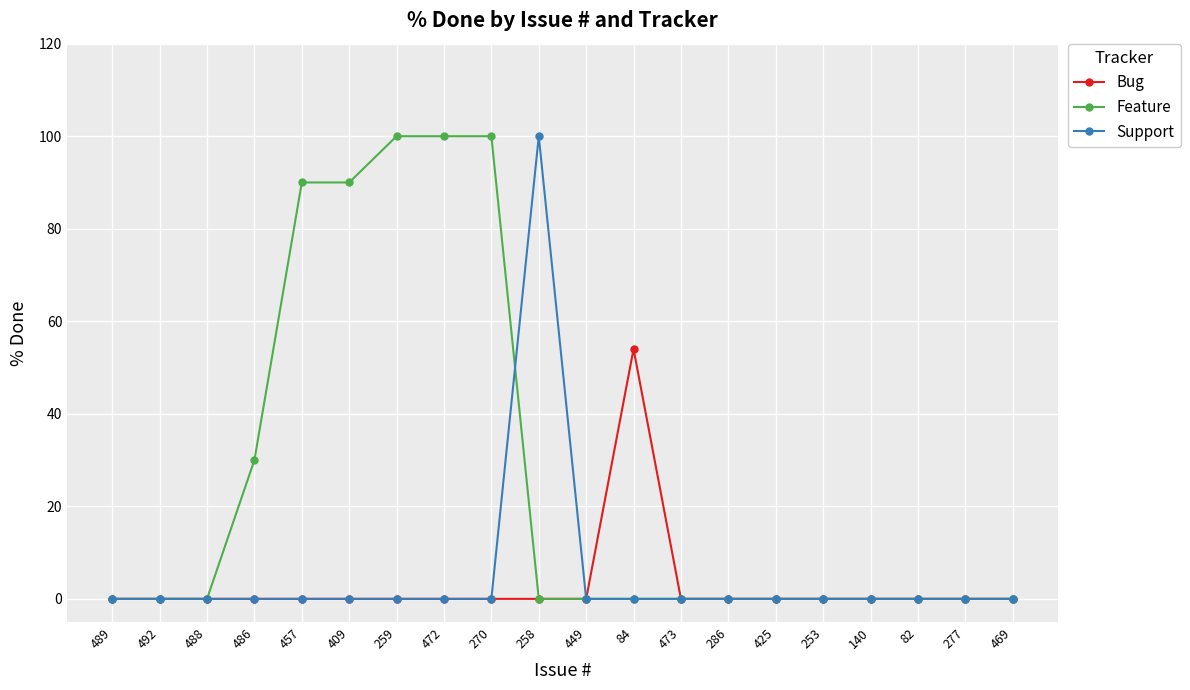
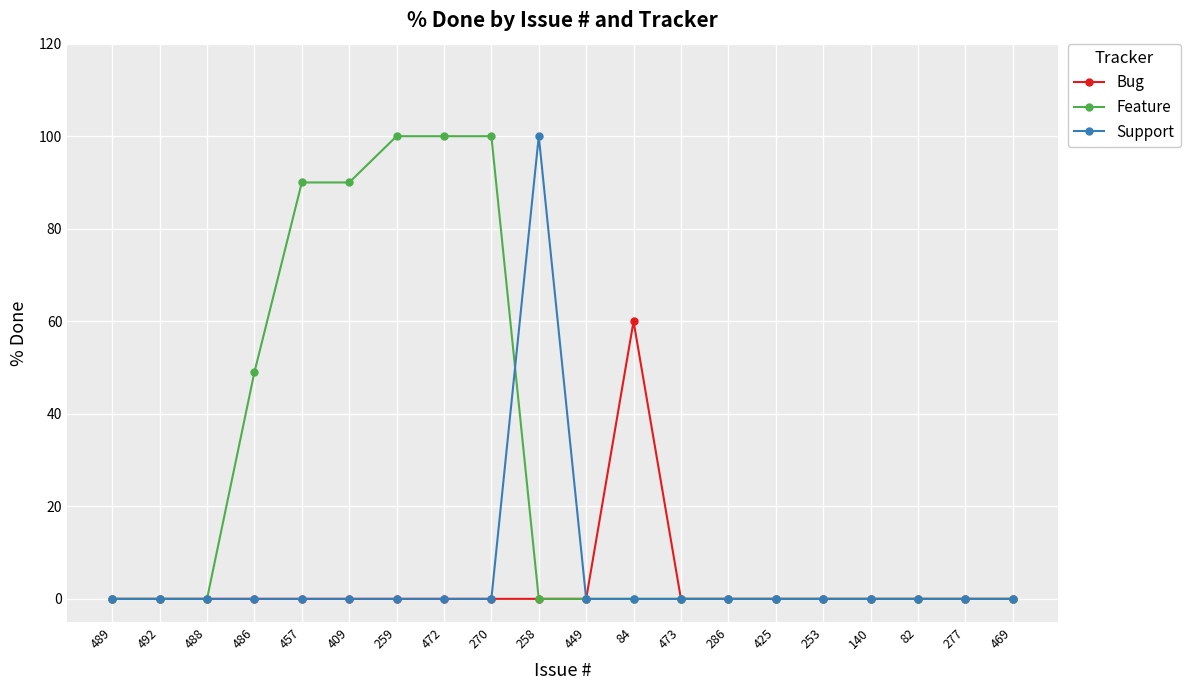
Feature, 486: 30 -> 49
Bug, 84: 54 -> 60
